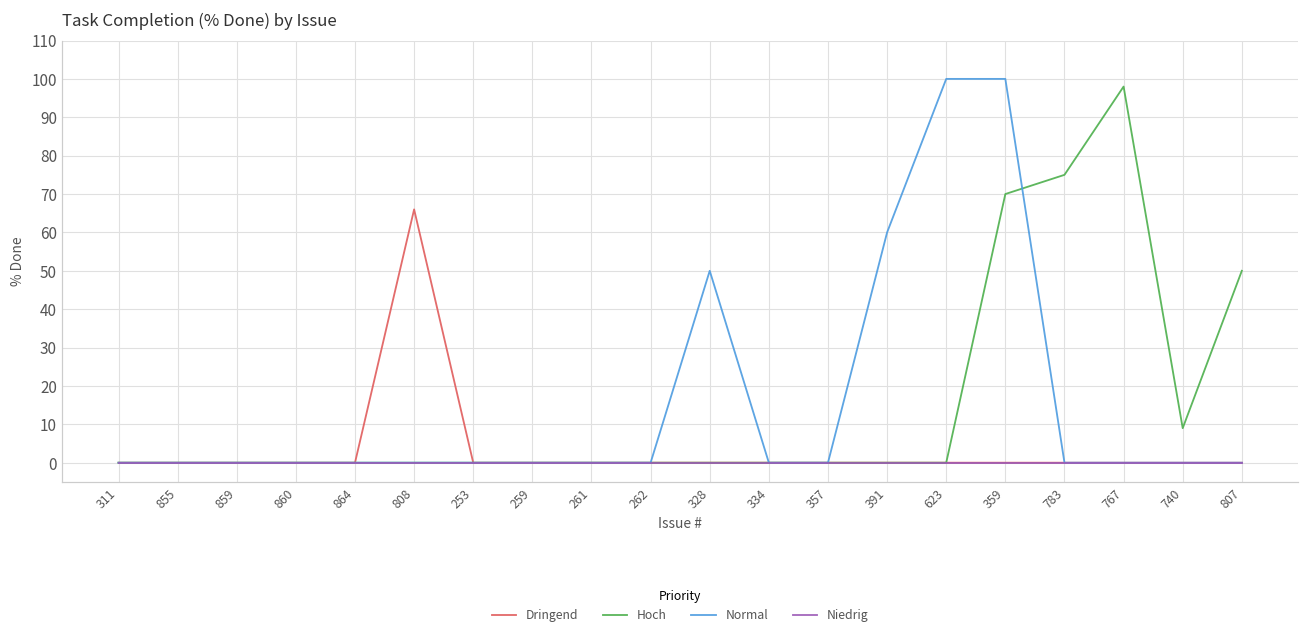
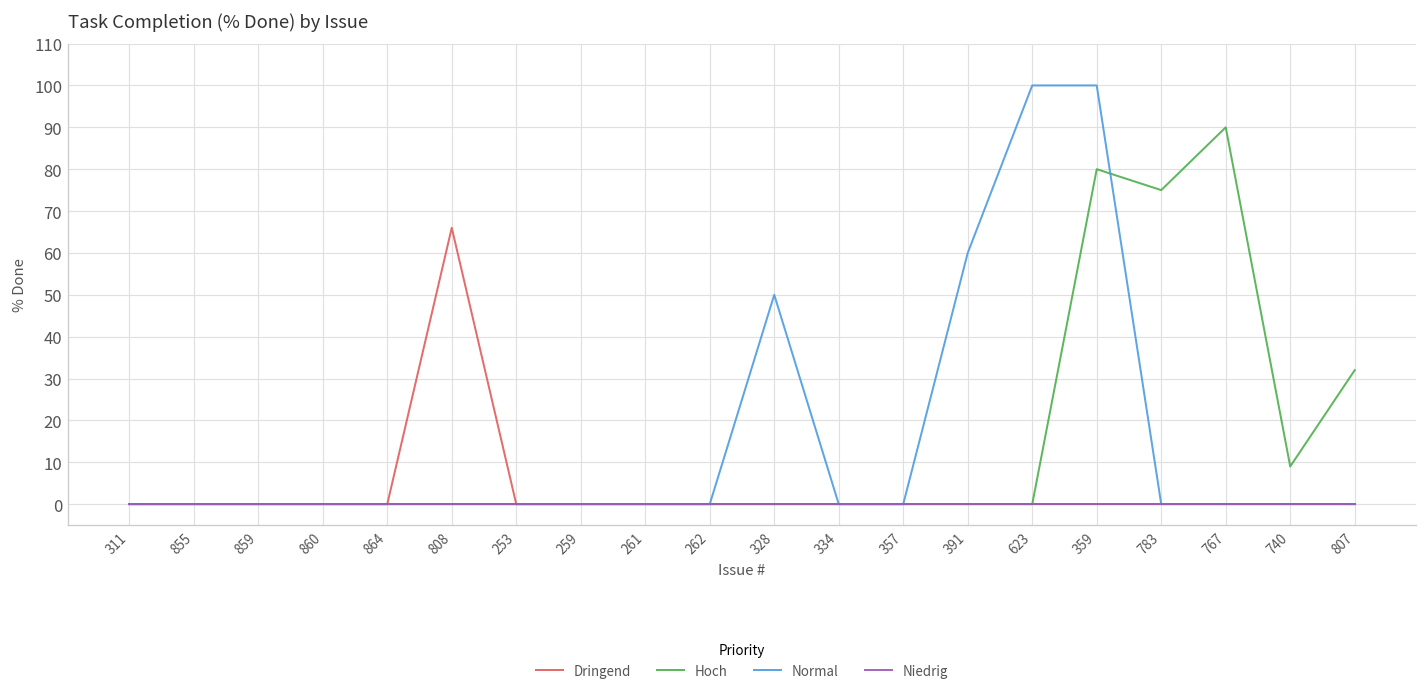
Hoch, 359: 70 -> 80
Hoch, 767: 98 -> 90
Hoch, 807: 50 -> 32
